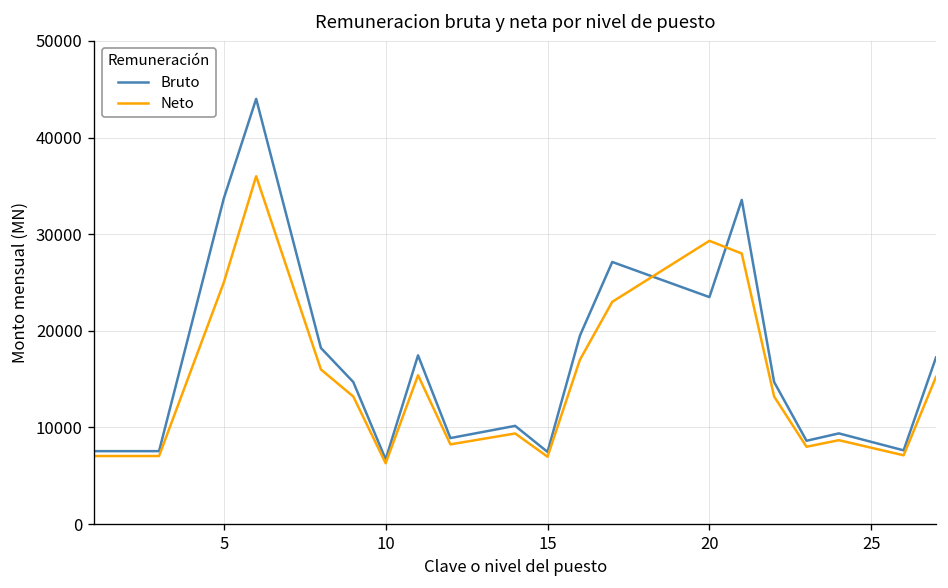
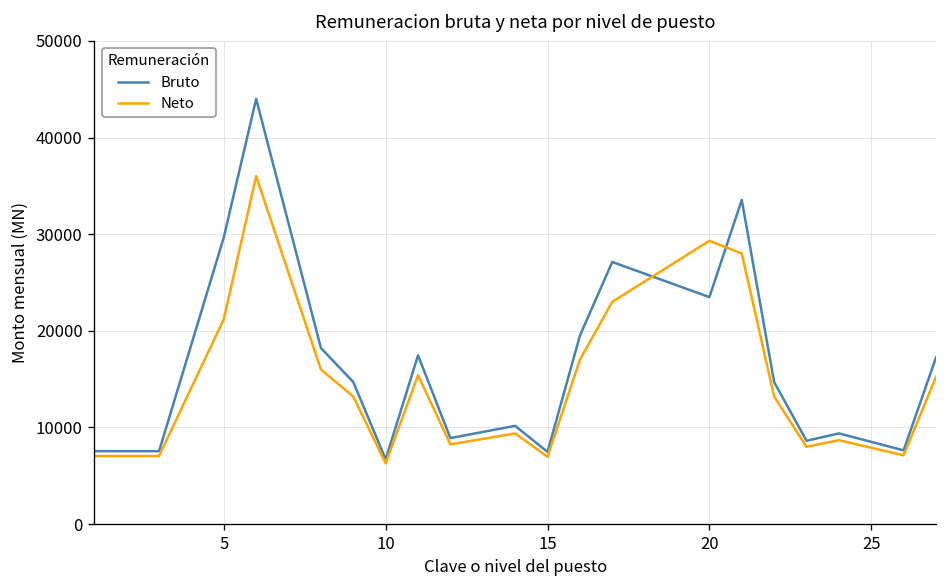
Bruto, 5: 34000 -> 30000
Neto, 5: 25000 -> 21000
